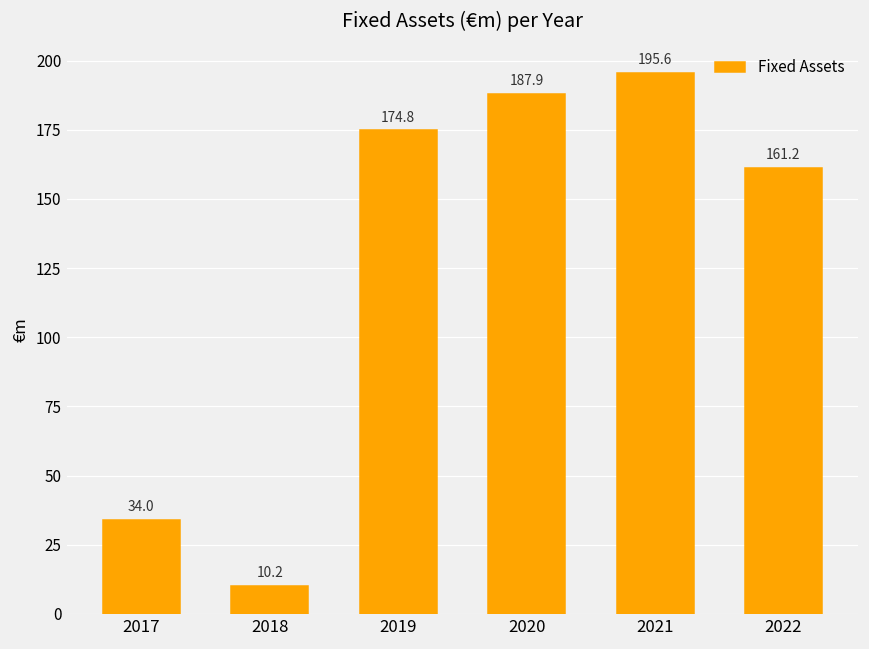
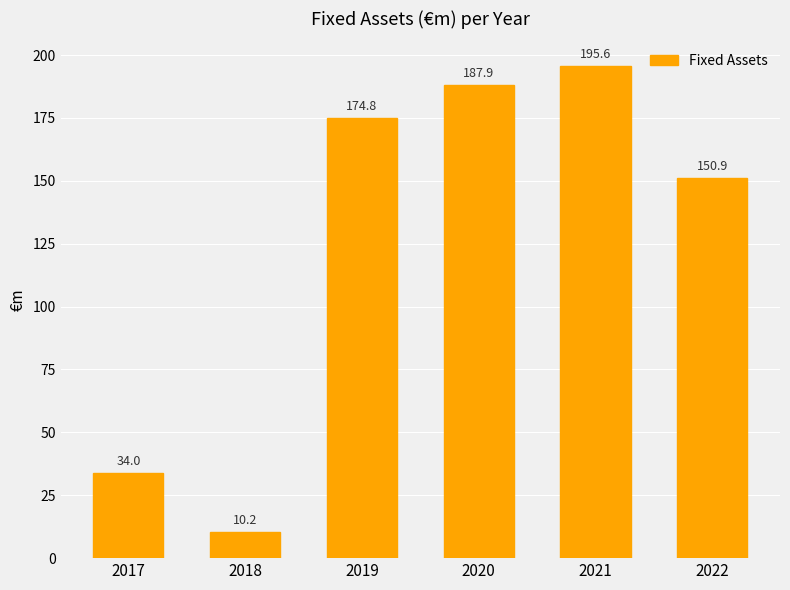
2022: 161.2 -> 150.9
